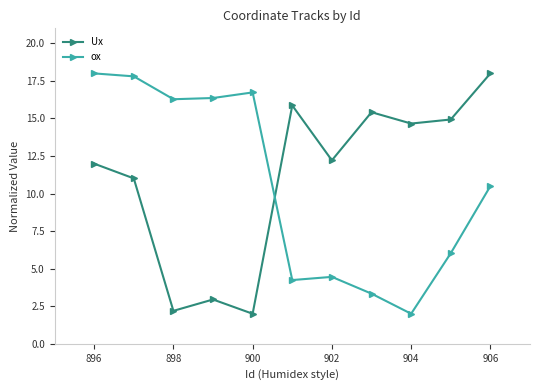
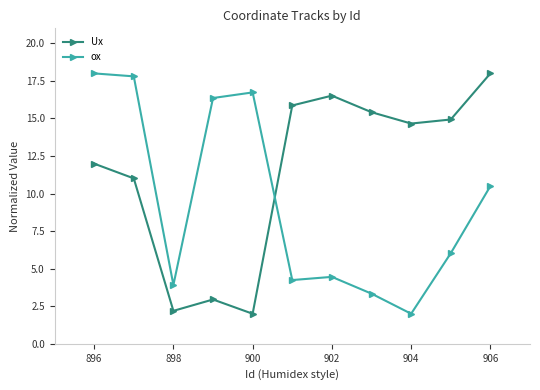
ox, 898: 16.3 -> 3.9
Ux, 902: 12.2 -> 16.5
